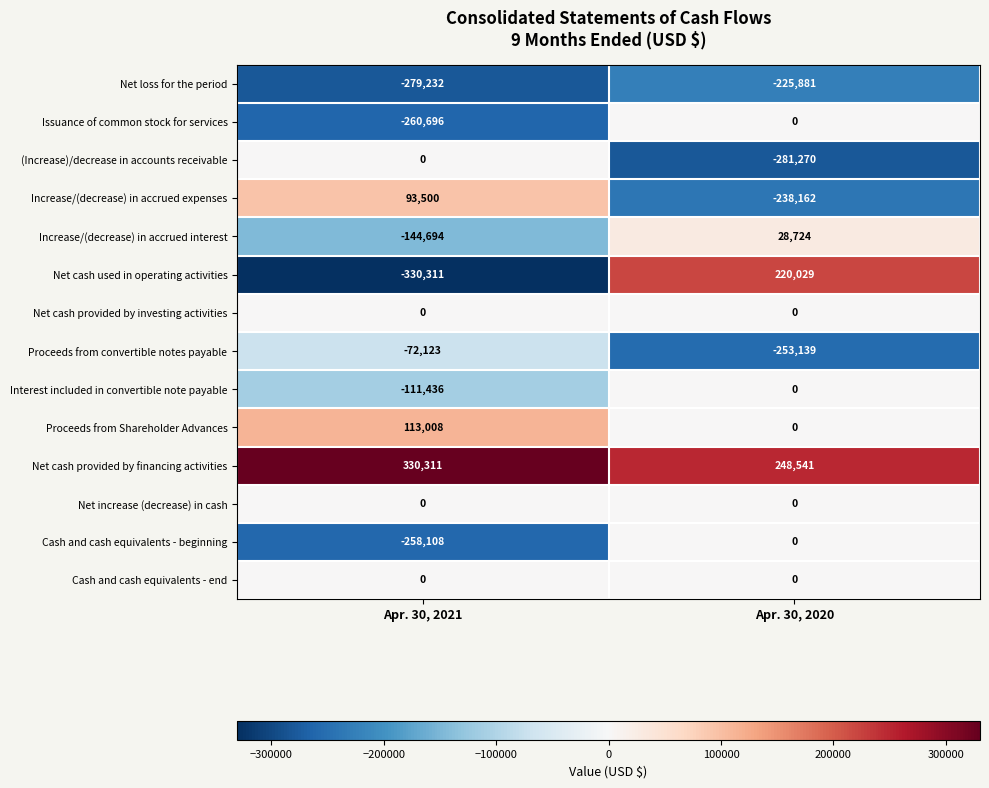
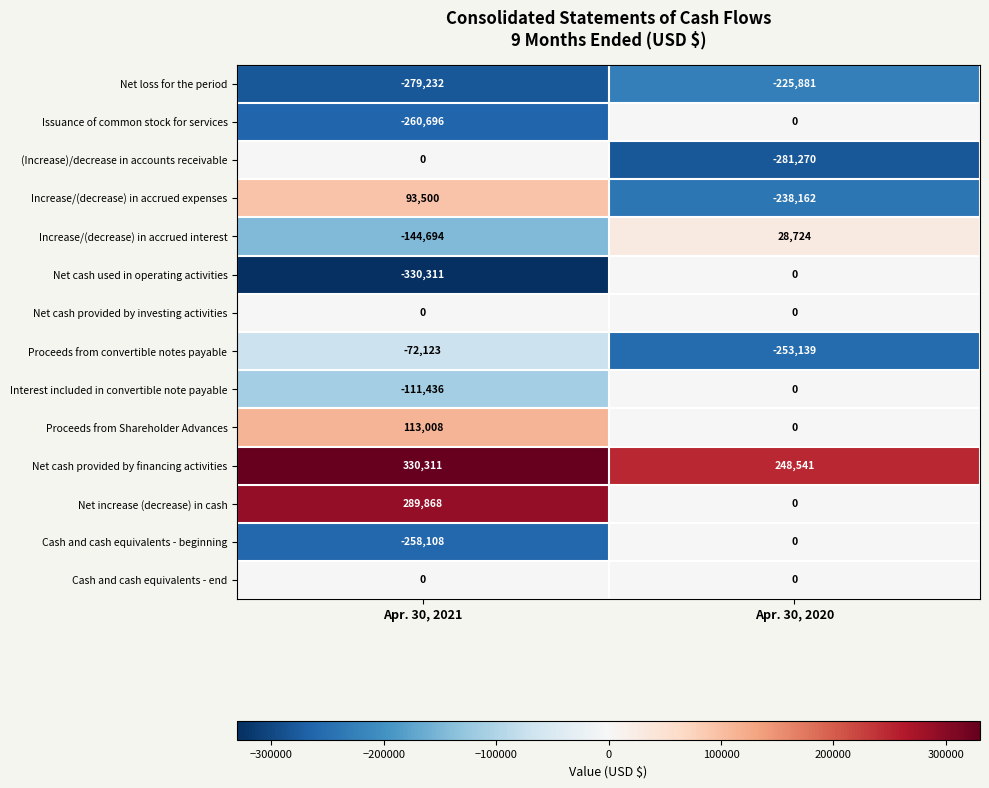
Net cash used in operating activities, Apr. 30, 2020: 220,029 -> 0
Net increase (decrease) in cash, Apr. 30, 2021: 0 -> 289,868
